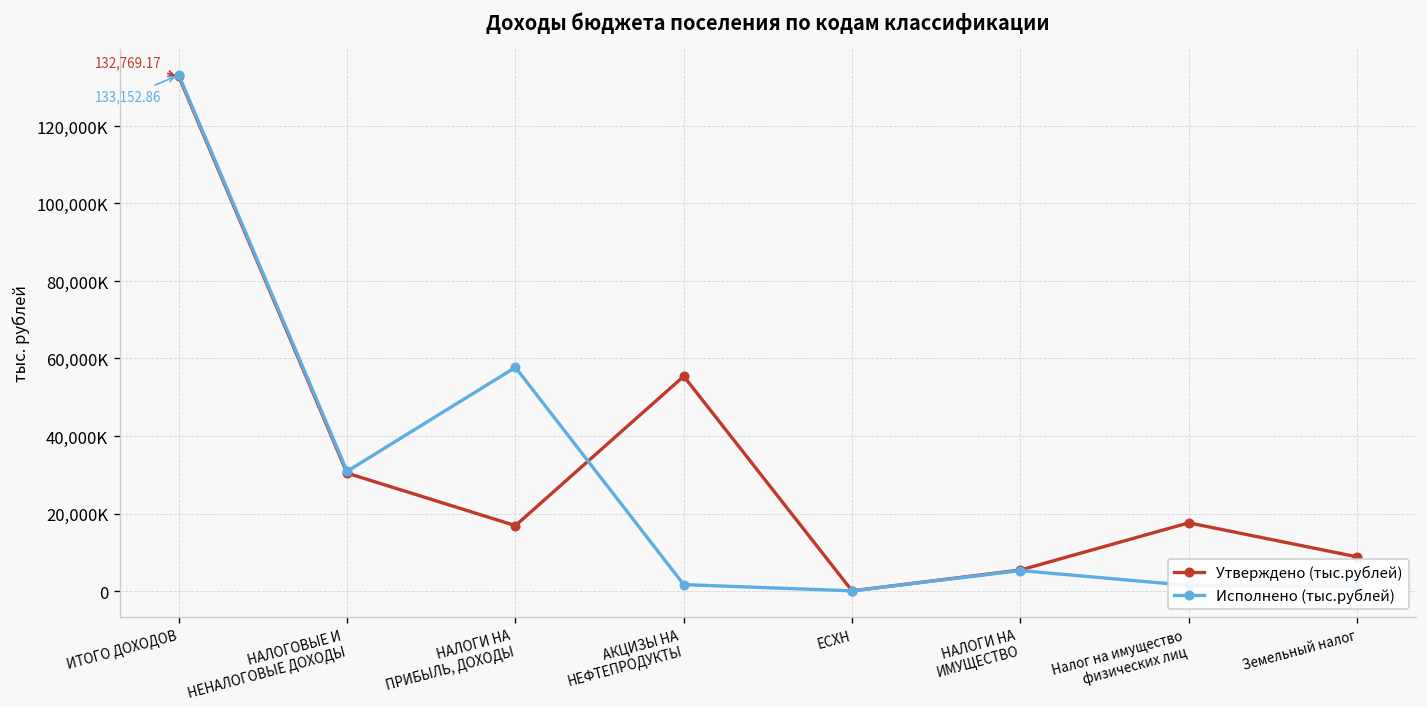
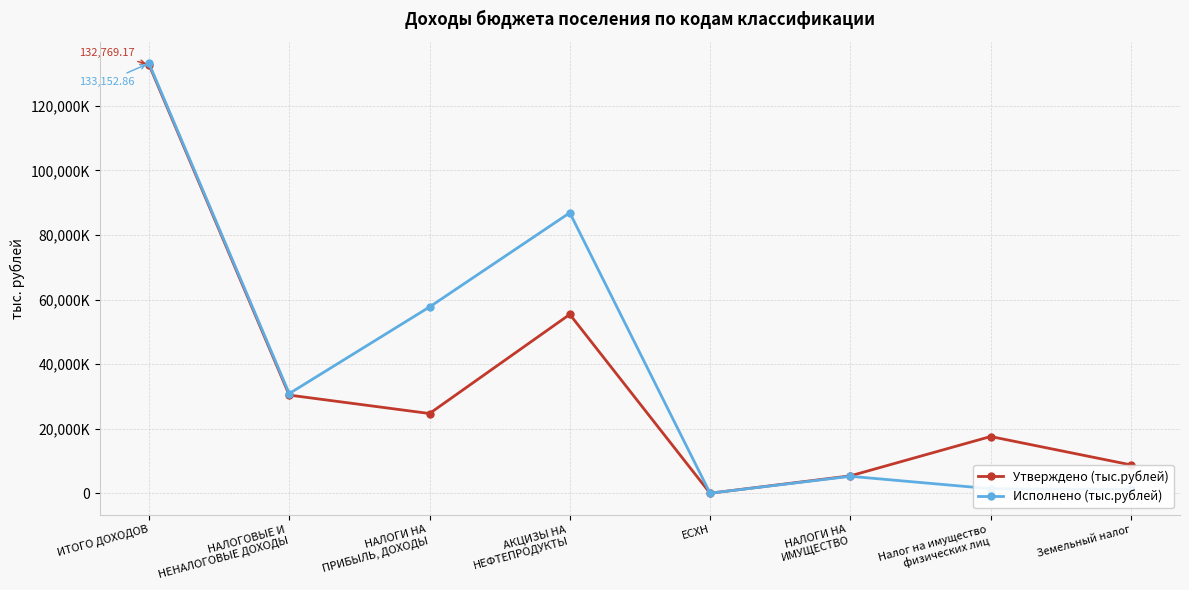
Утверждено (тыс.рублей), НАЛОГИ НА ПРИБЫЛЬ, ДОХОДЫ: 17,000,000 -> 25,000,000
Исполнено (тыс.рублей), АКЦИЗЫ НА НЕФТЕПРОДУКТЫ: 2,000,000 -> 87,000,000
